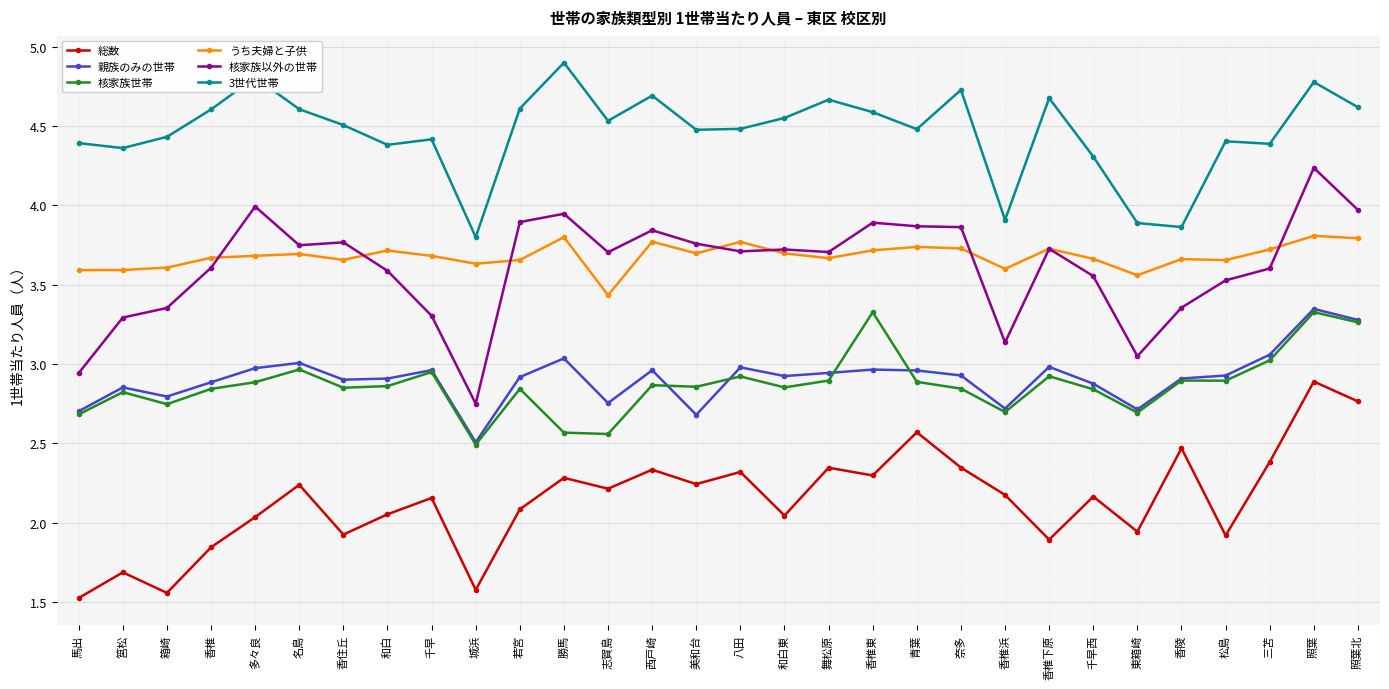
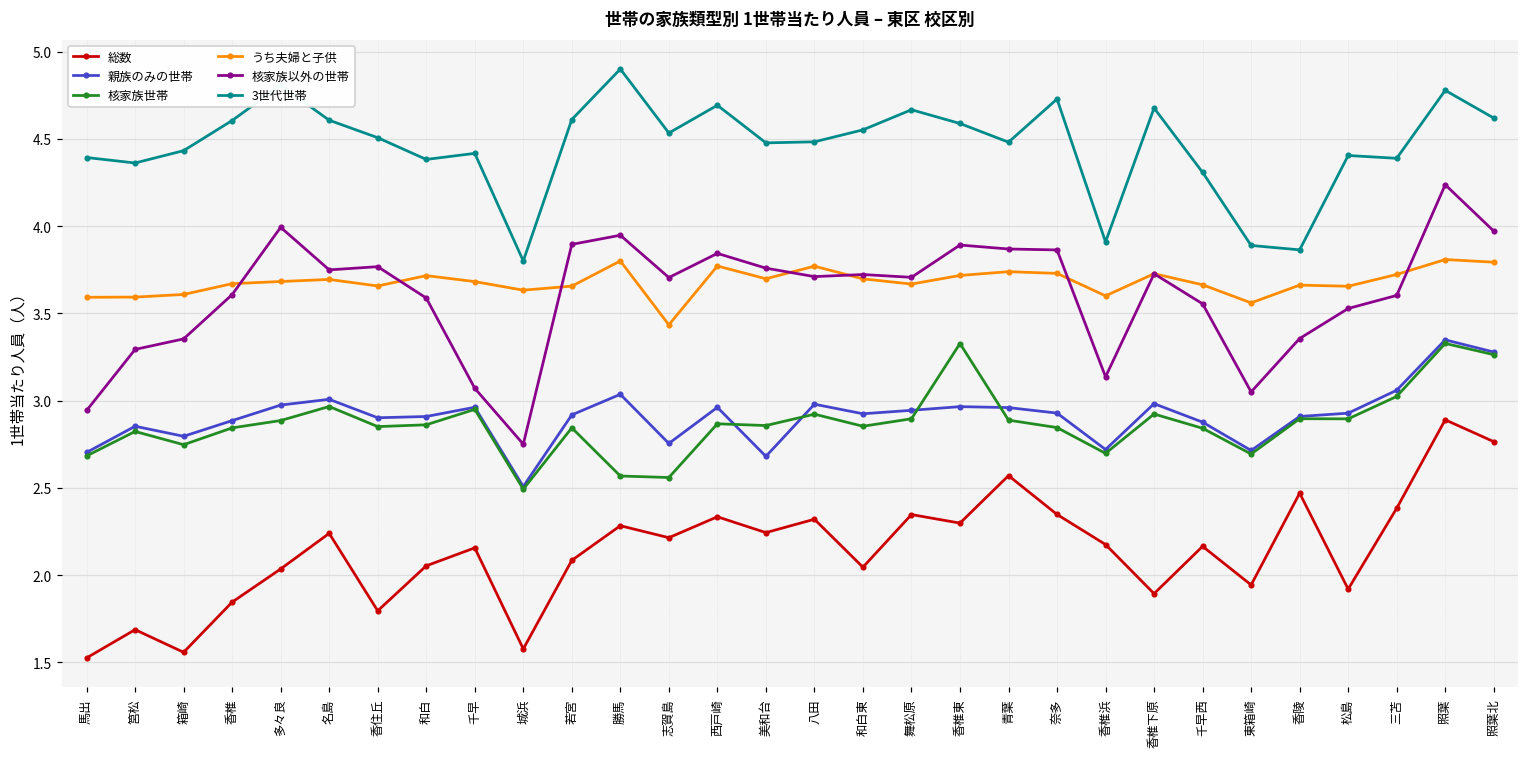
総数, 香住丘: 1.92 -> 1.79
核家族以外の世帯, 千早: 3.30 -> 3.07
